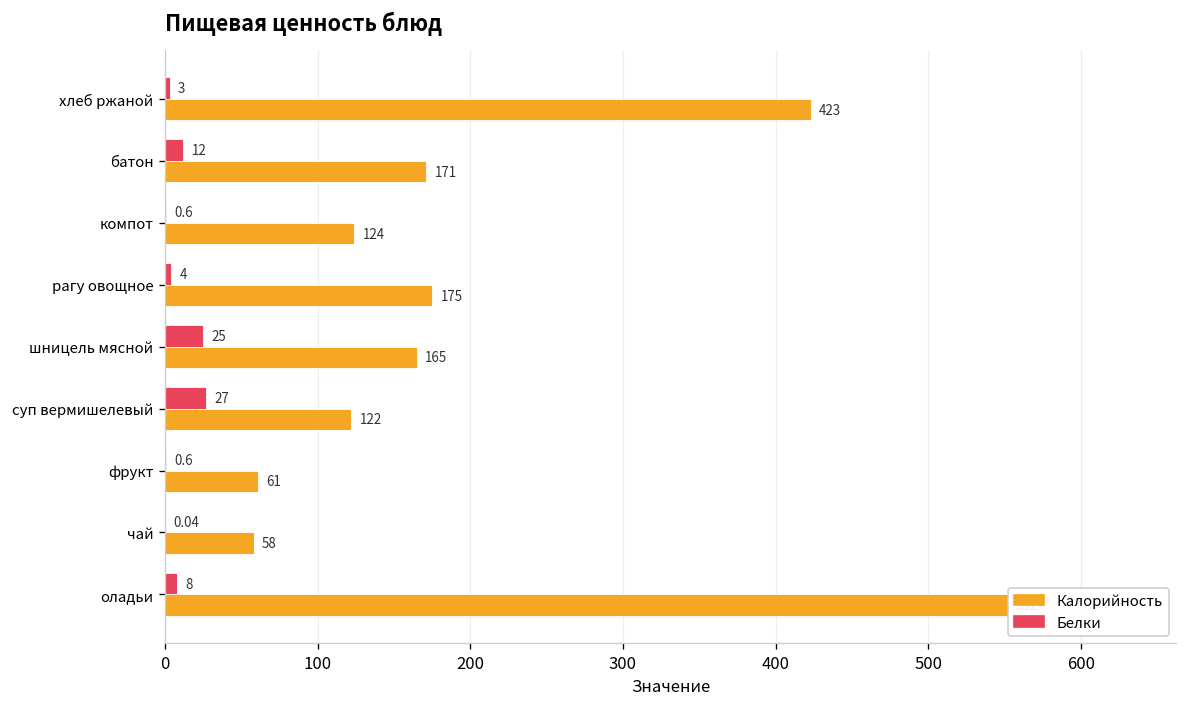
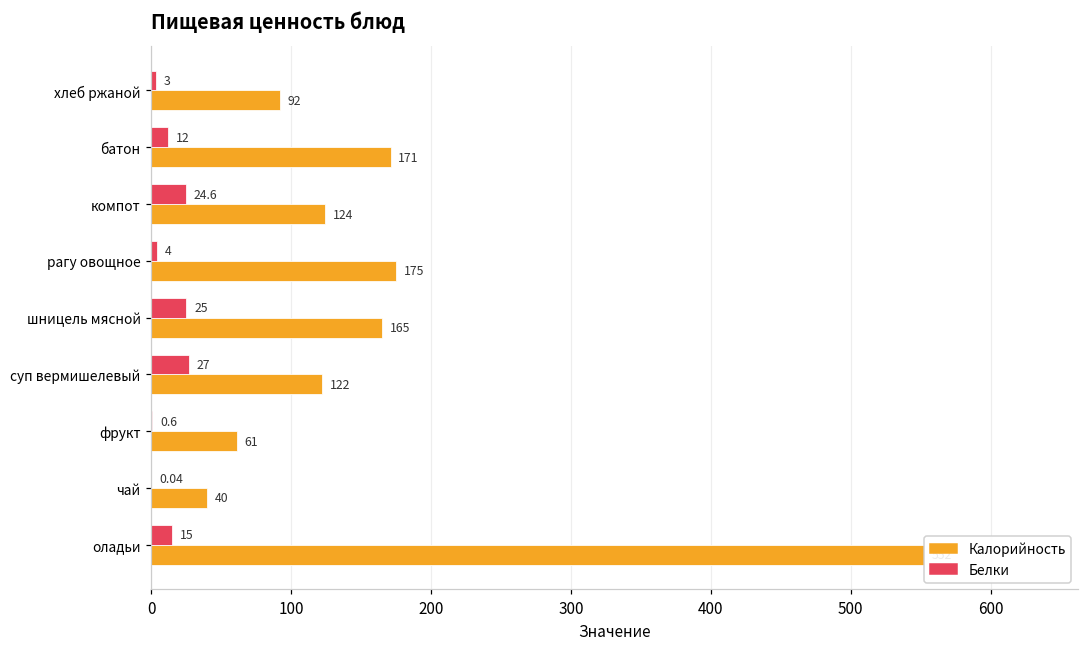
Калорийность, хлеб ржаной: 423 -> 92
Белки, компот: 0.6 -> 24.6
Калорийность, чай: 58 -> 40
Белки, оладьи: 8 -> 15
